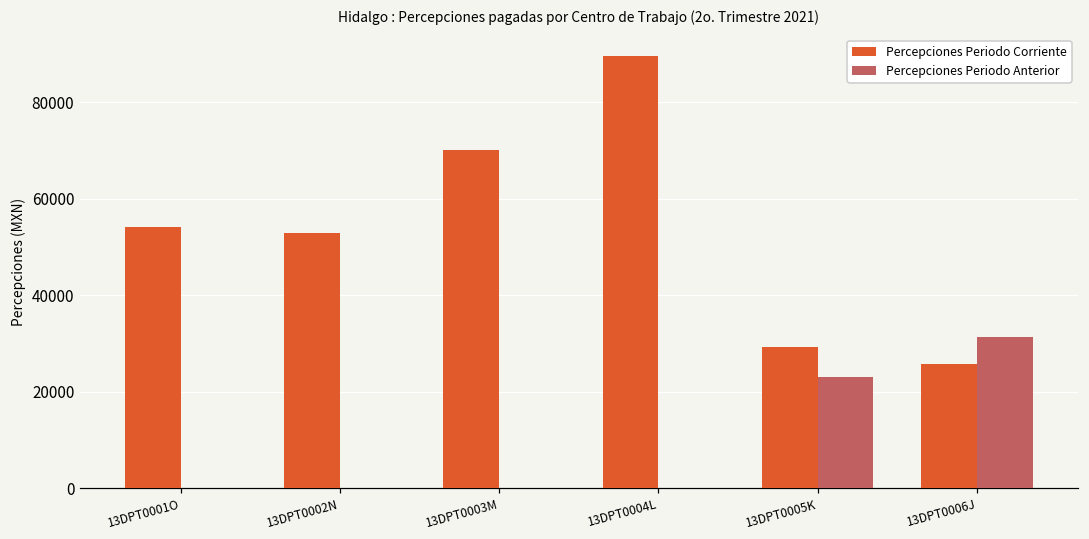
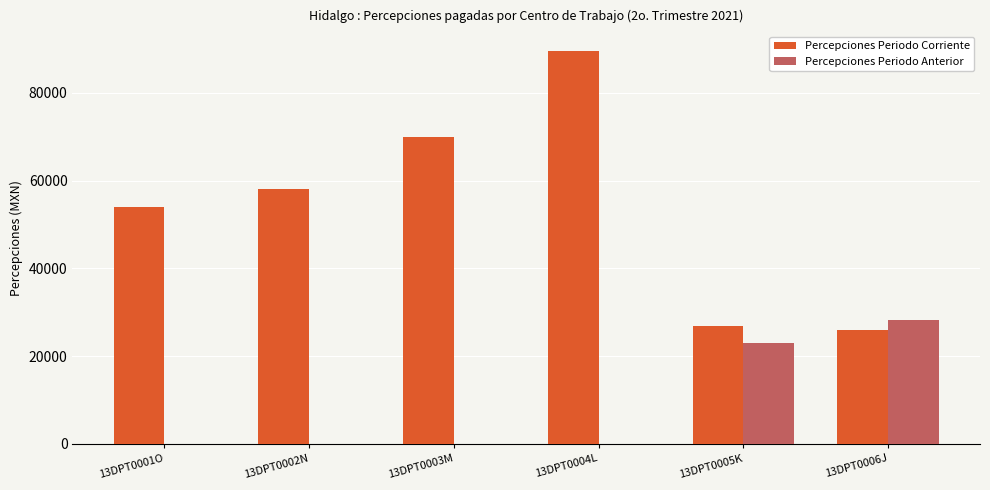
Percepciones Periodo Corriente, 13DPT0002N: 53000 -> 58000
Percepciones Periodo Corriente, 13DPT0005K: 29000 -> 27000
Percepciones Periodo Anterior, 13DPT0006J: 31000 -> 28000
